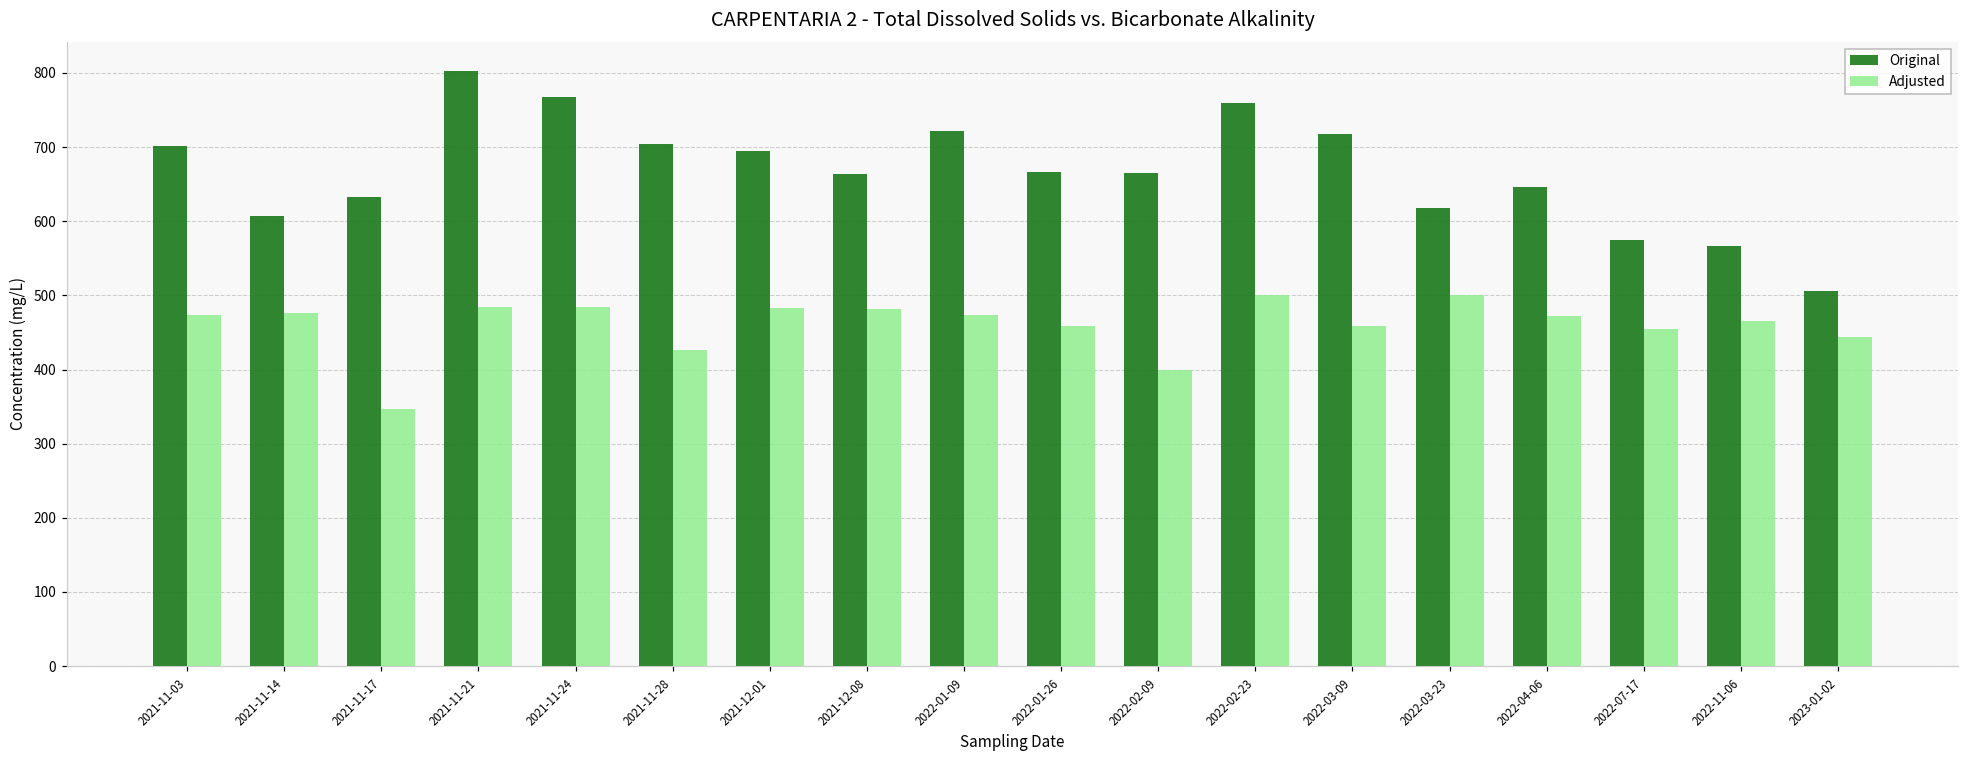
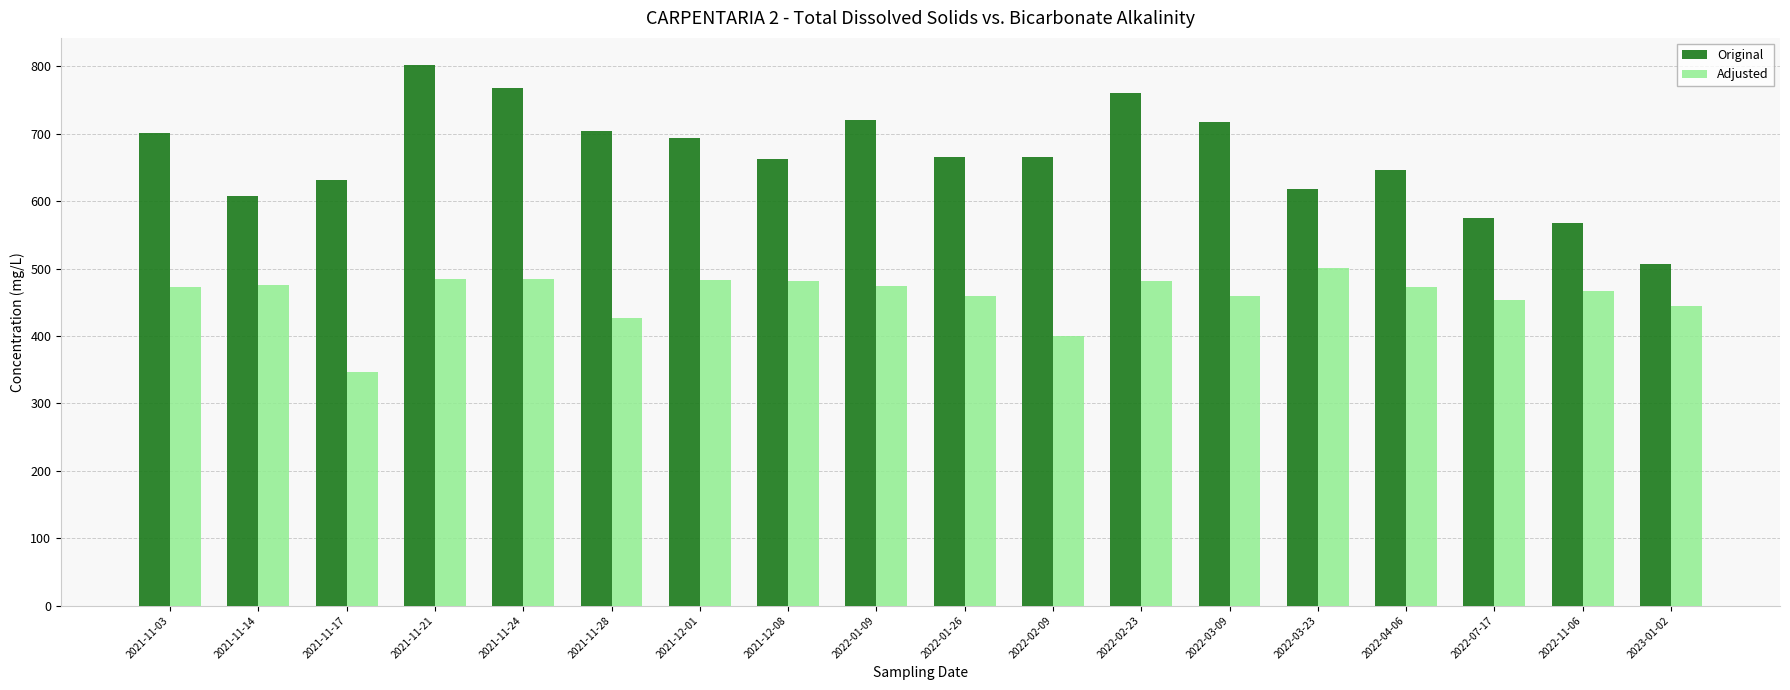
Adjusted, 2022-02-23: 500 -> 480
